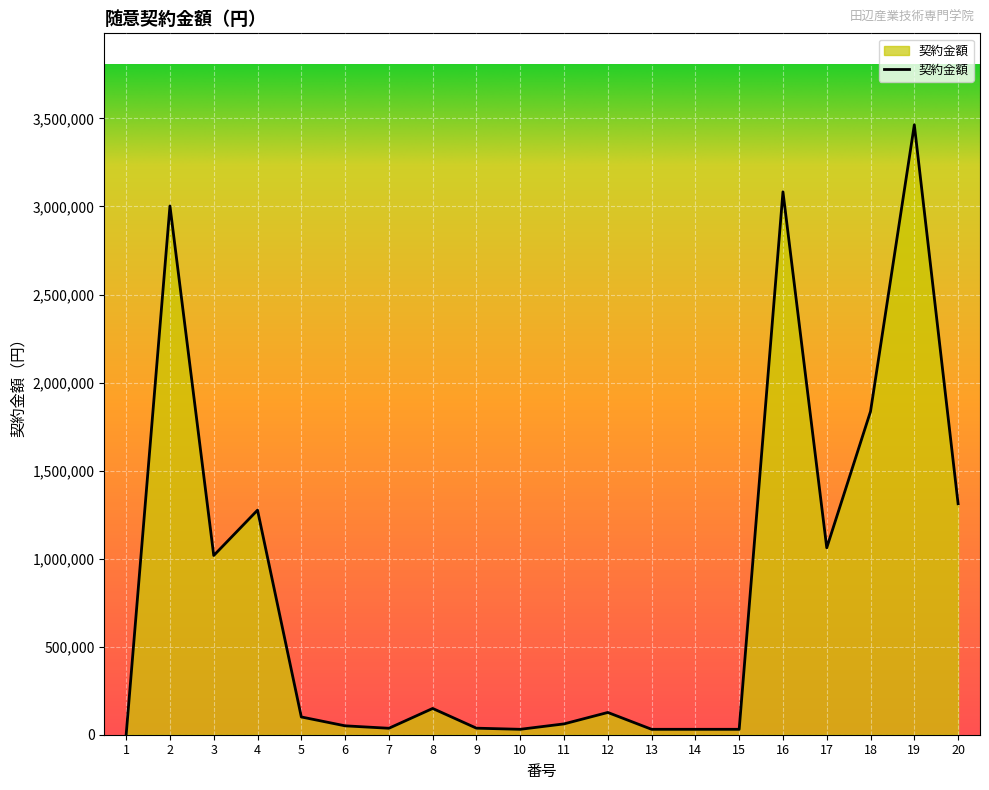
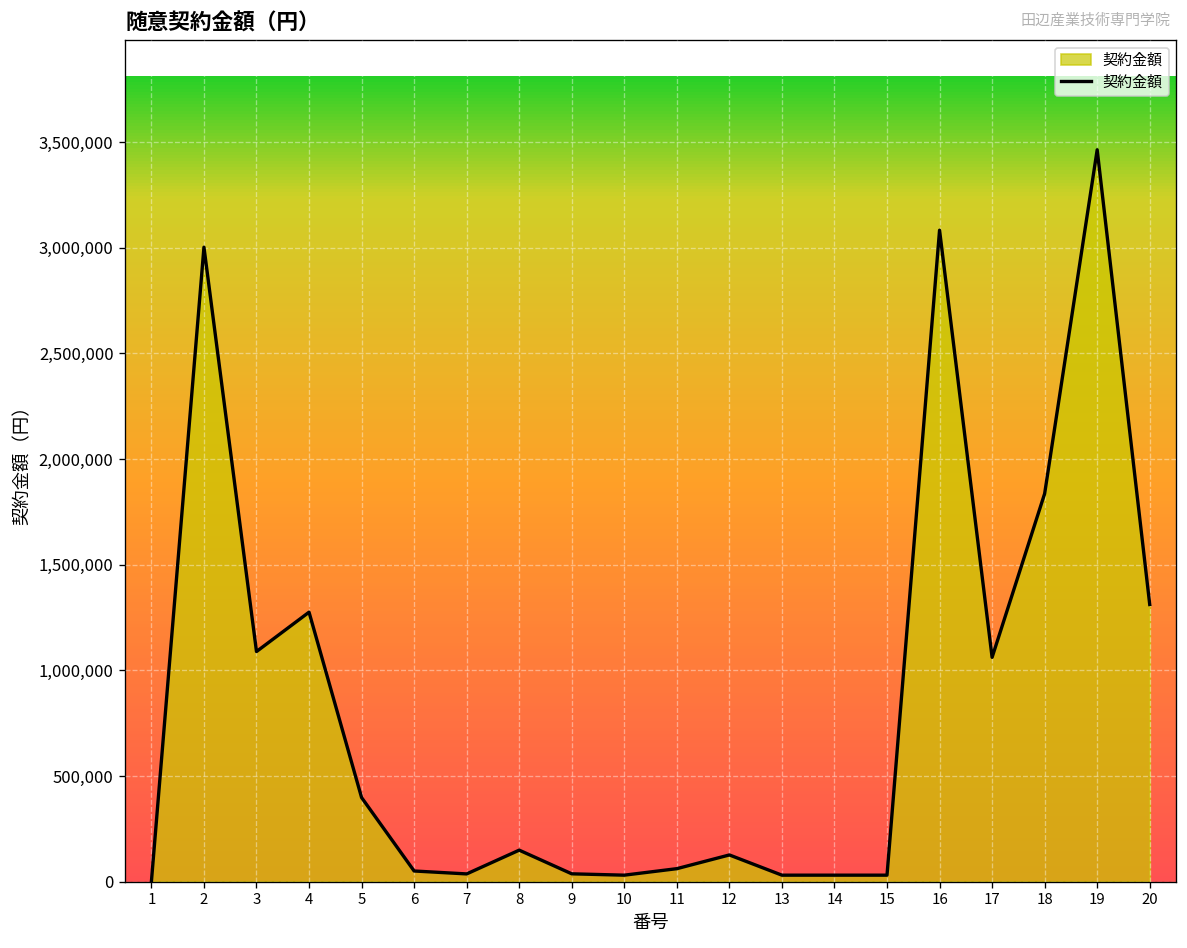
3: 1,020,000 -> 1,090,000
5: 100,000 -> 400,000
